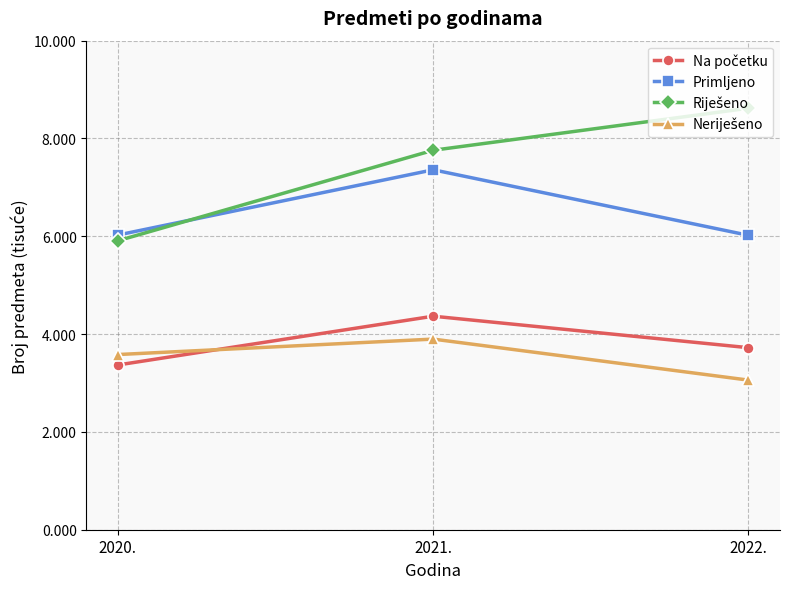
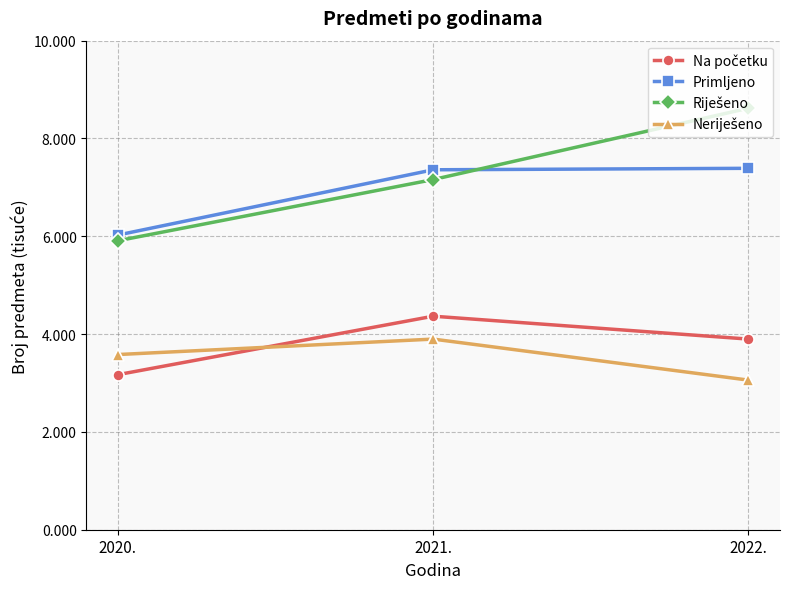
Na početku, 2020.: 3.4 -> 3.2
Riješeno, 2021.: 7.8 -> 7.2
Na početku, 2022.: 3.7 -> 3.9
Primljeno, 2022.: 6.0 -> 7.4
